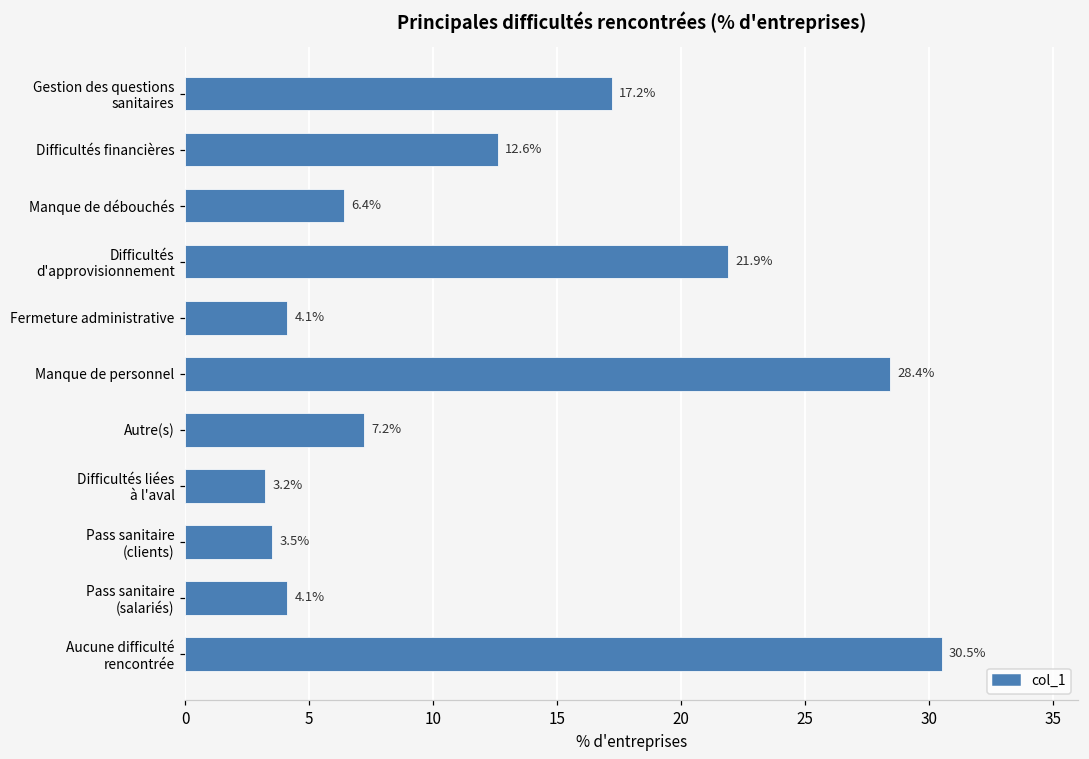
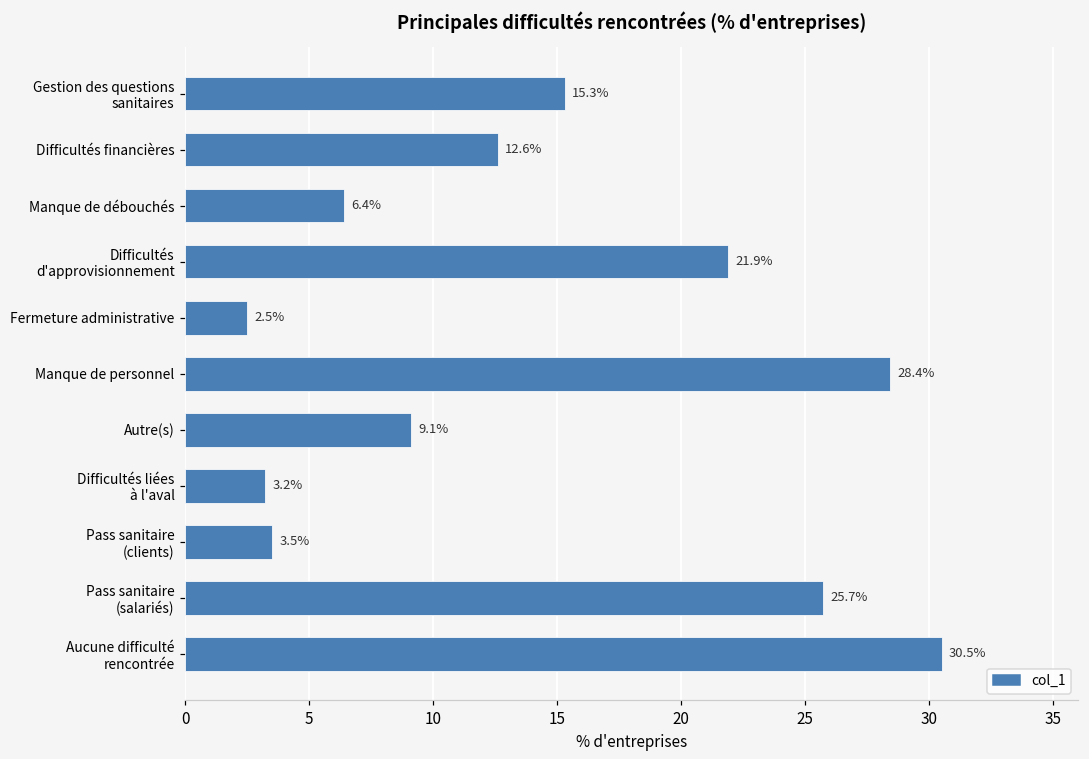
Gestion des questions sanitaires: 17.2% -> 15.3%
Fermeture administrative: 4.1% -> 2.5%
Autre(s): 7.2% -> 9.1%
Pass sanitaire (salariés): 4.1% -> 25.7%
